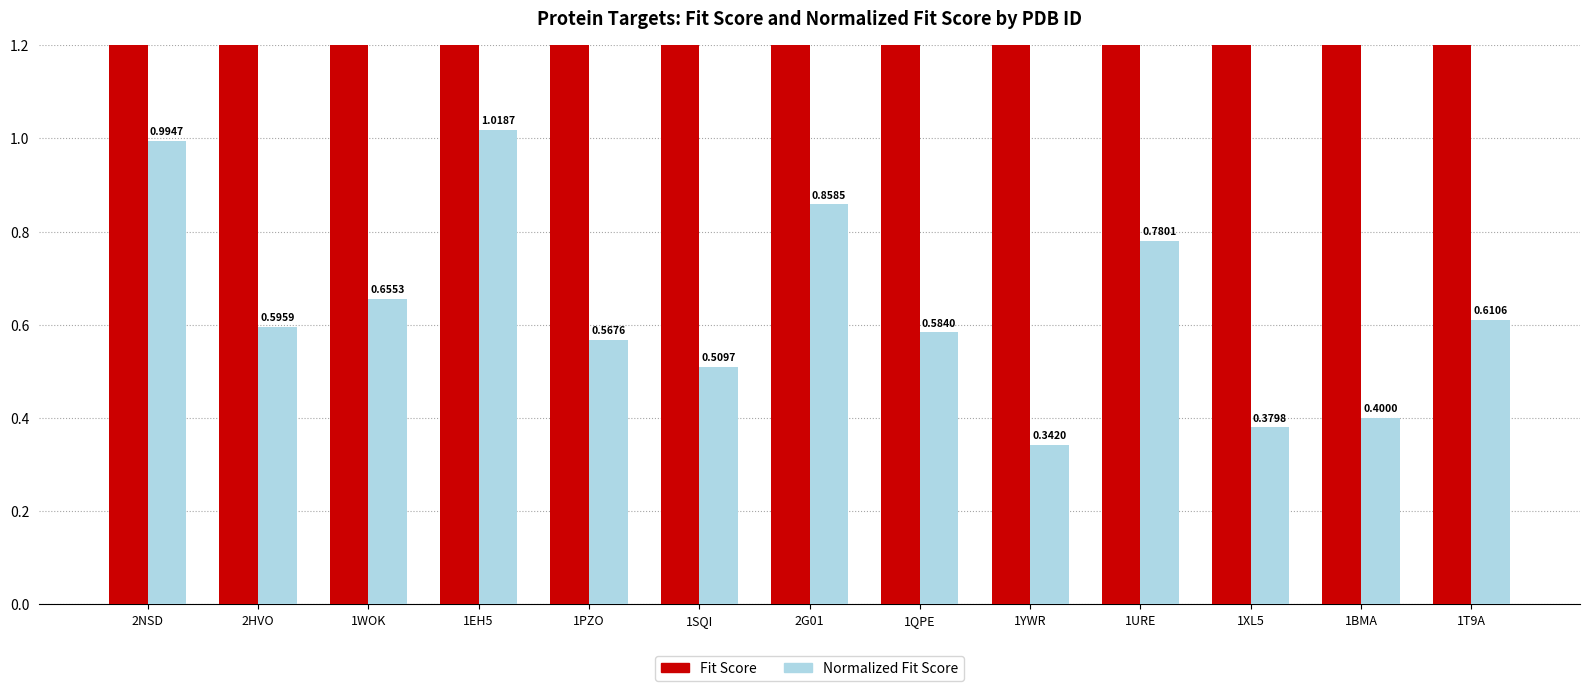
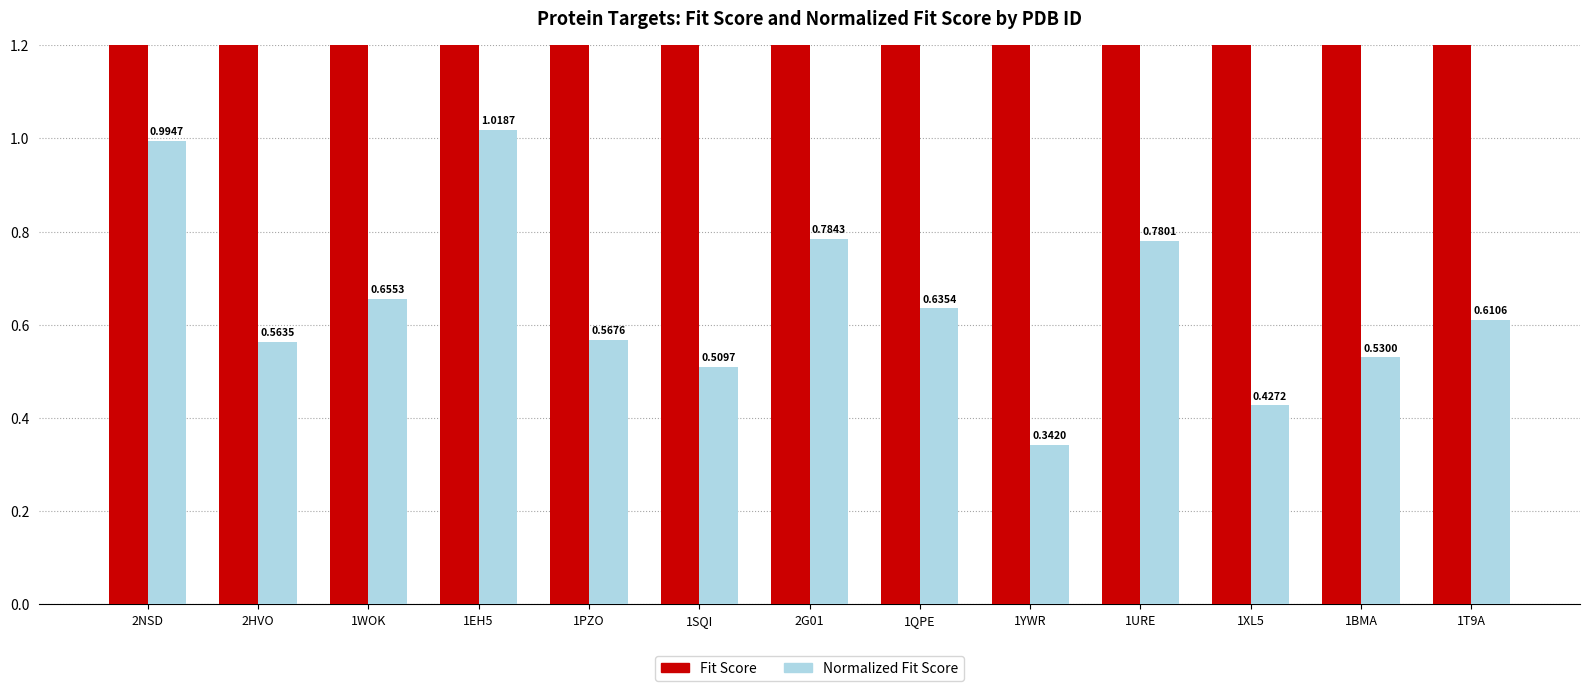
Normalized Fit Score, 2HVO: 0.5959 -> 0.5635
Normalized Fit Score, 2G01: 0.8585 -> 0.7843
Normalized Fit Score, 1QPE: 0.5840 -> 0.6354
Normalized Fit Score, 1XL5: 0.3798 -> 0.4272
Normalized Fit Score, 1BMA: 0.4000 -> 0.5300
